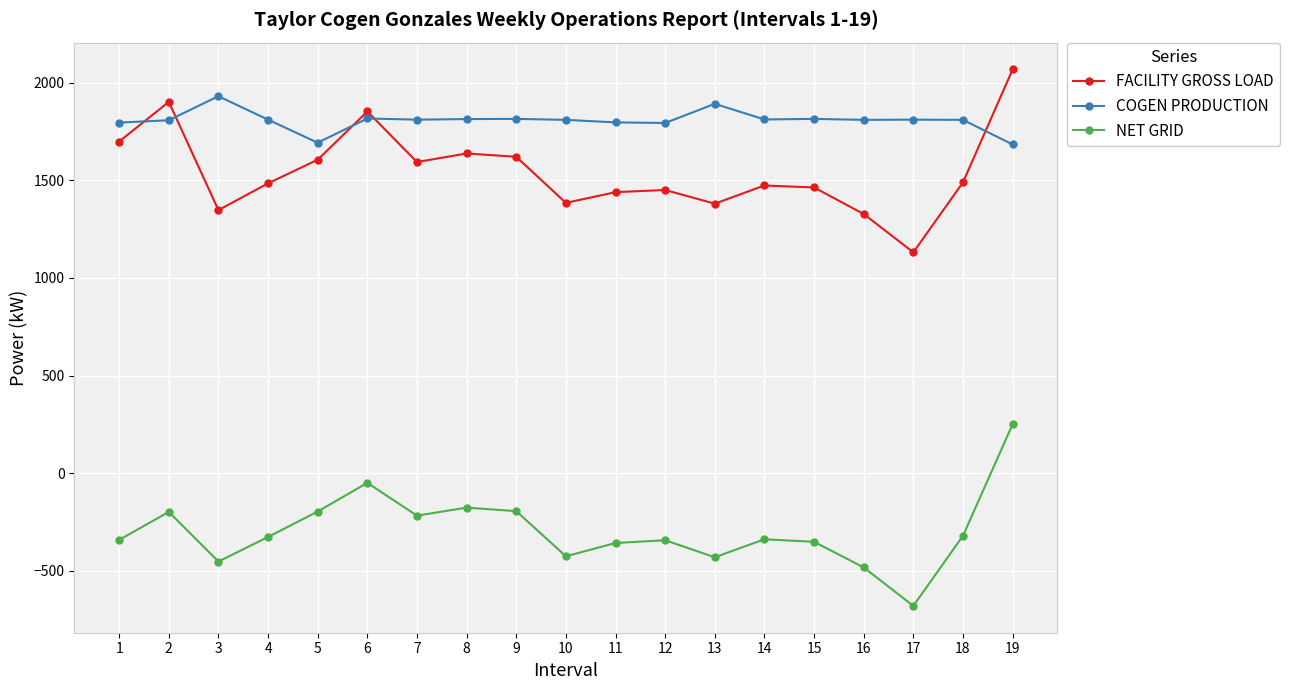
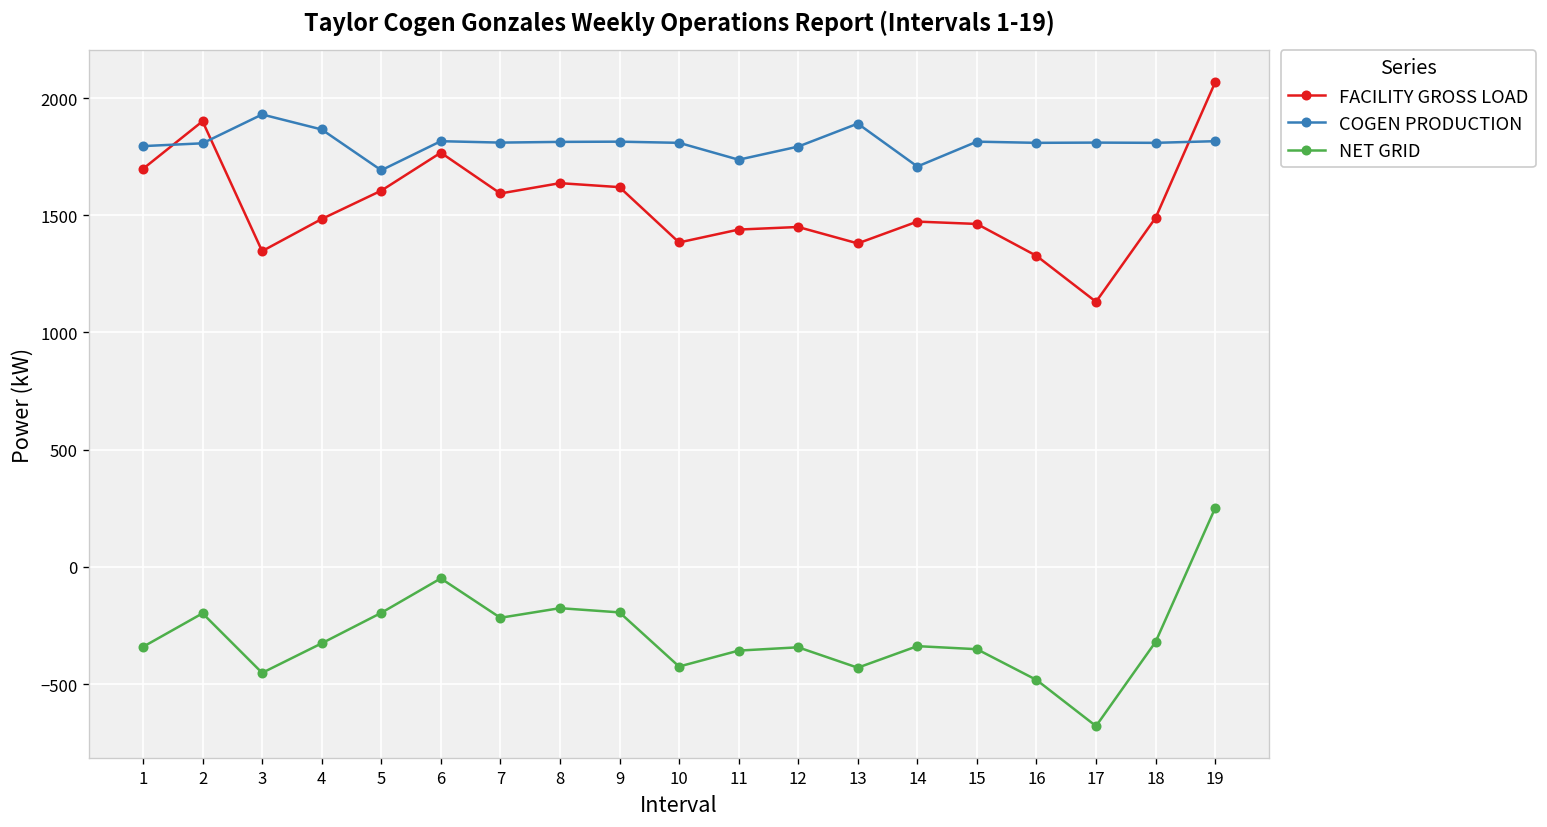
COGEN PRODUCTION, 4: 1810 -> 1870
FACILITY GROSS LOAD, 6: 1850 -> 1770
COGEN PRODUCTION, 11: 1800 -> 1740
COGEN PRODUCTION, 14: 1810 -> 1710
COGEN PRODUCTION, 19: 1680 -> 1820
